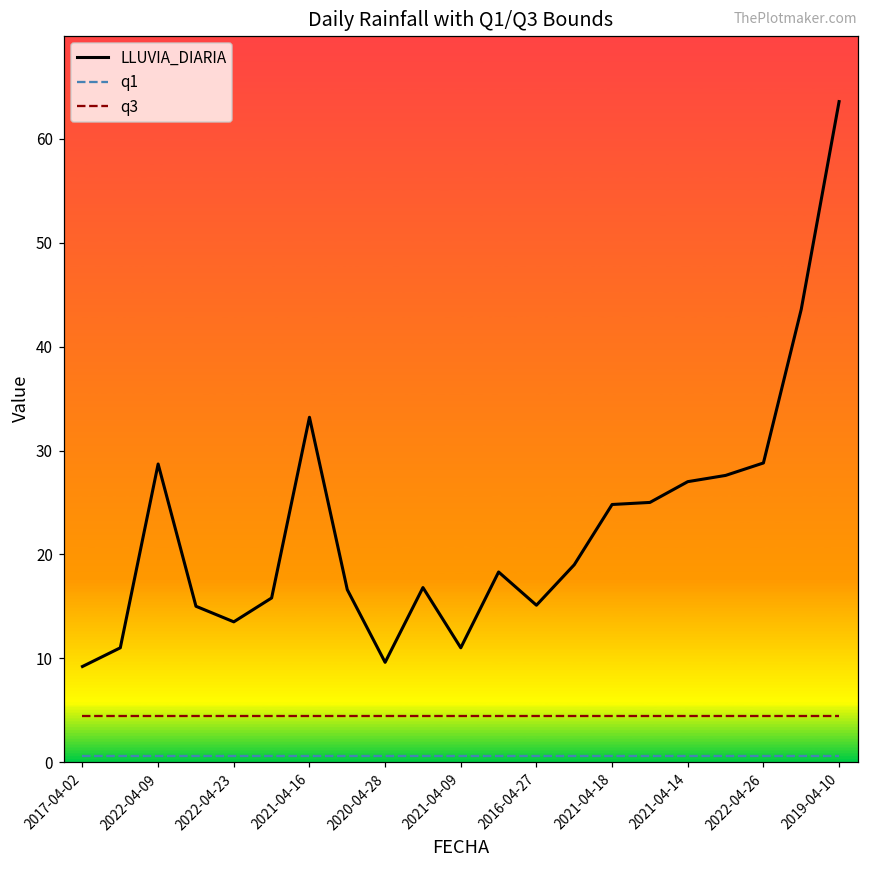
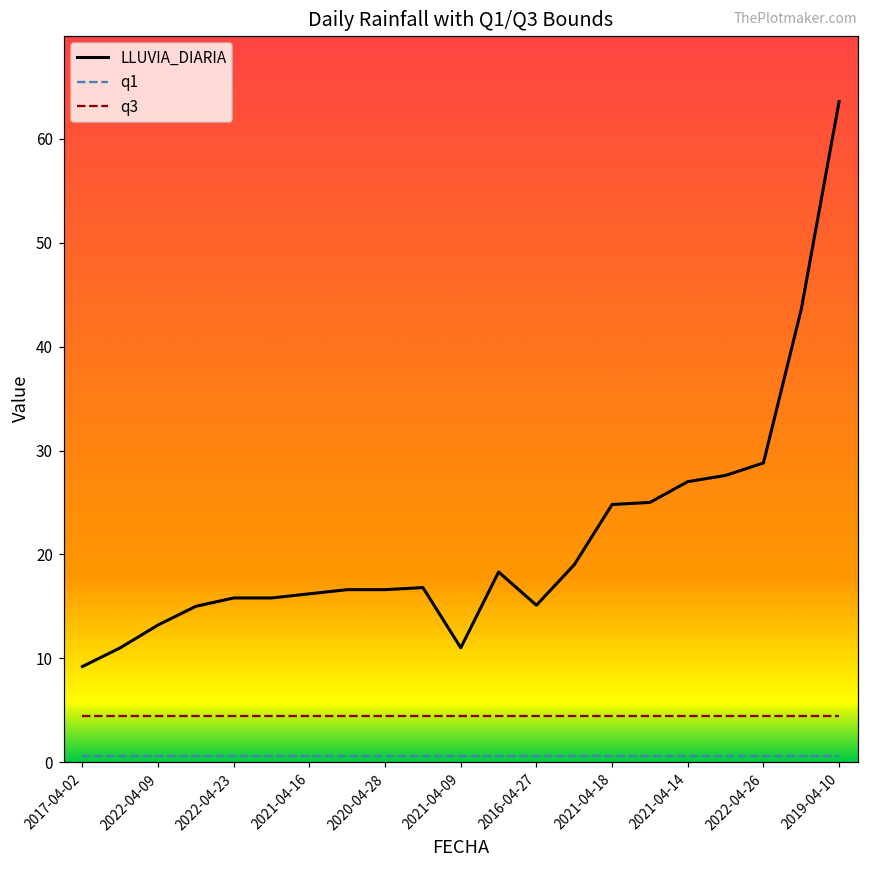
LLUVIA_DIARIA, 2022-04-09: 29 -> 13
LLUVIA_DIARIA, 2022-04-23: 14 -> 16
LLUVIA_DIARIA, 2021-04-16: 33 -> 16
LLUVIA_DIARIA, 2020-04-28: 10 -> 17
